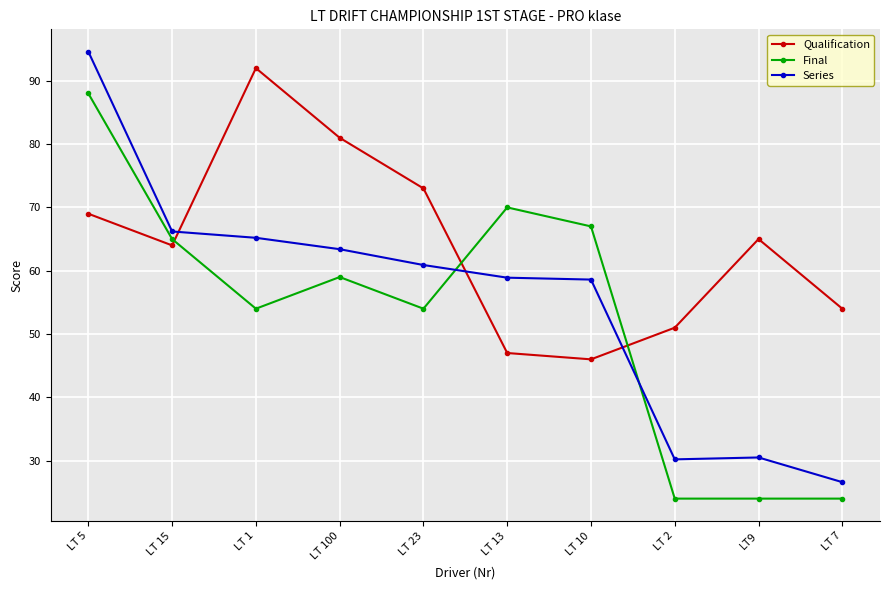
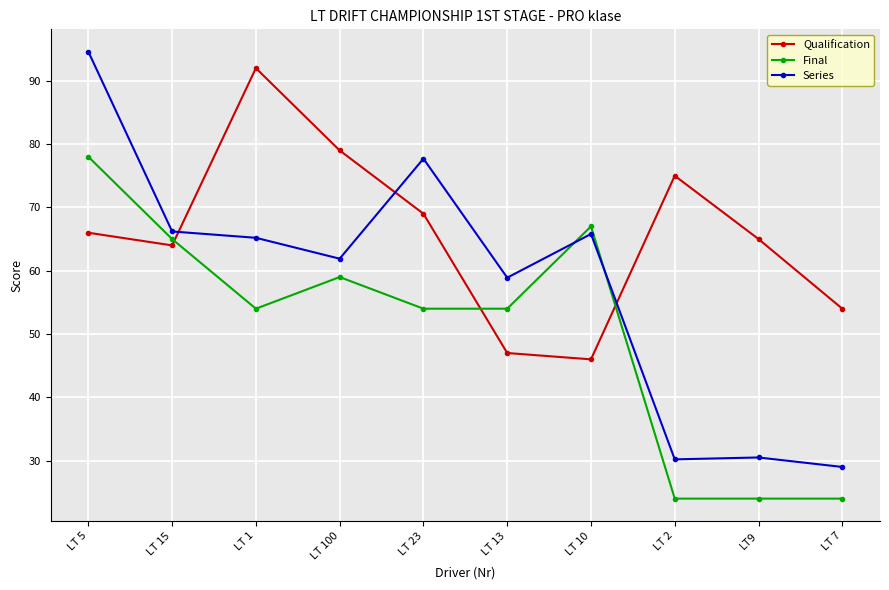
Qualification, LT 5: 69 -> 66
Final, LT 5: 88 -> 78
Qualification, LT 100: 81 -> 79
Series, LT 100: 63 -> 62
Qualification, LT 23: 73 -> 69
Series, LT 23: 61 -> 78
Final, LT 13: 70 -> 54
Series, LT 10: 59 -> 66
Qualification, LT 2: 51 -> 75
Series, LT 7: 27 -> 29
